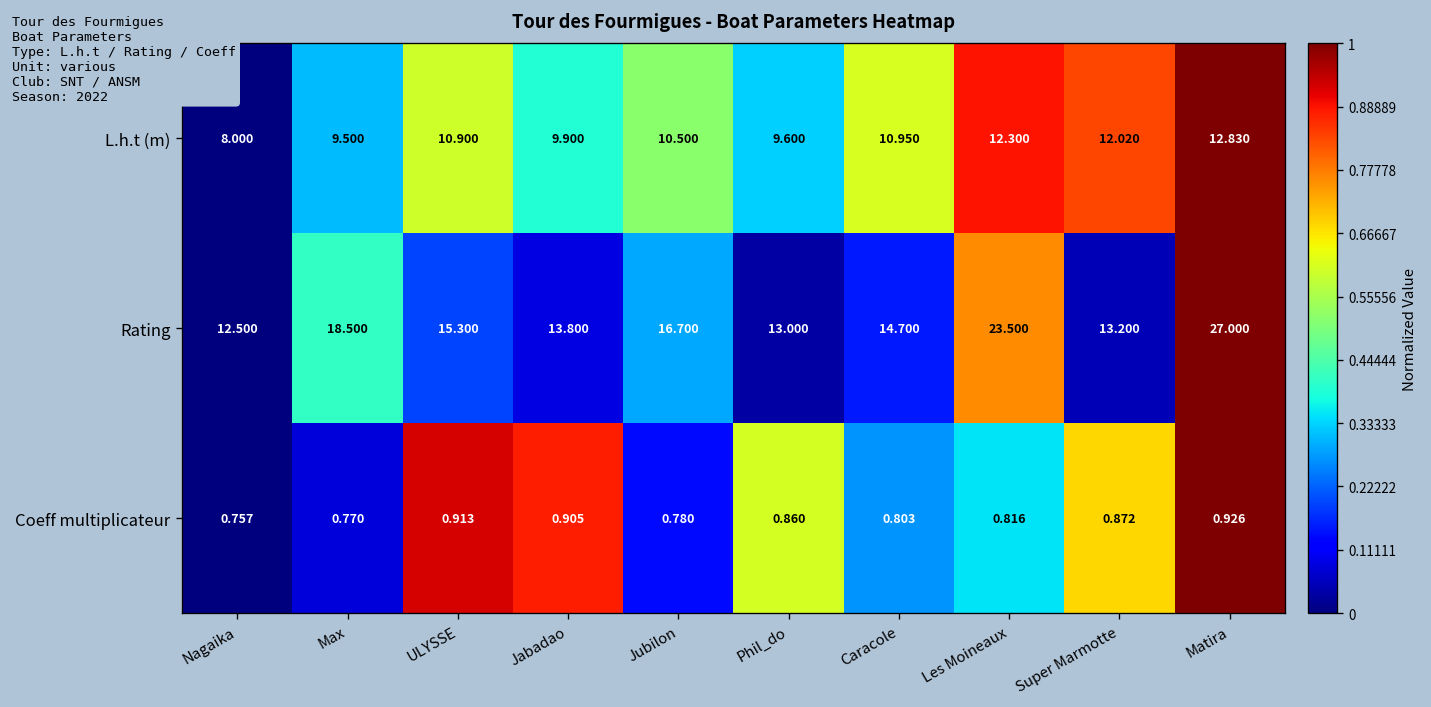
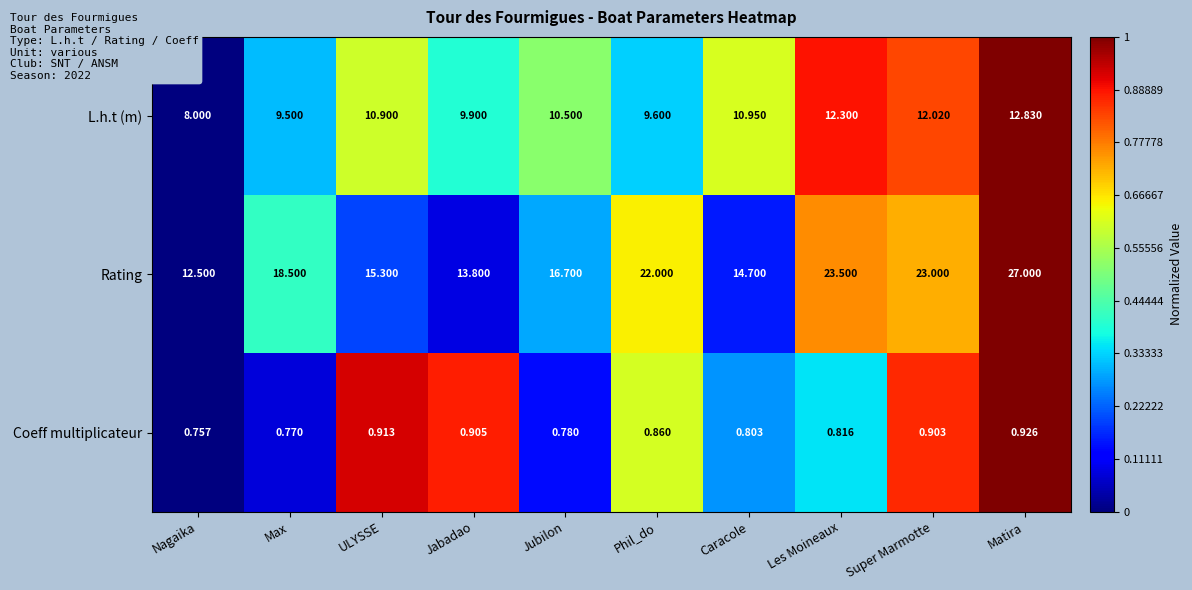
Rating, Phil_do: 13.000 -> 22.000
Rating, Super Marmotte: 13.200 -> 23.000
Coeff multiplicateur, Super Marmotte: 0.872 -> 0.903
